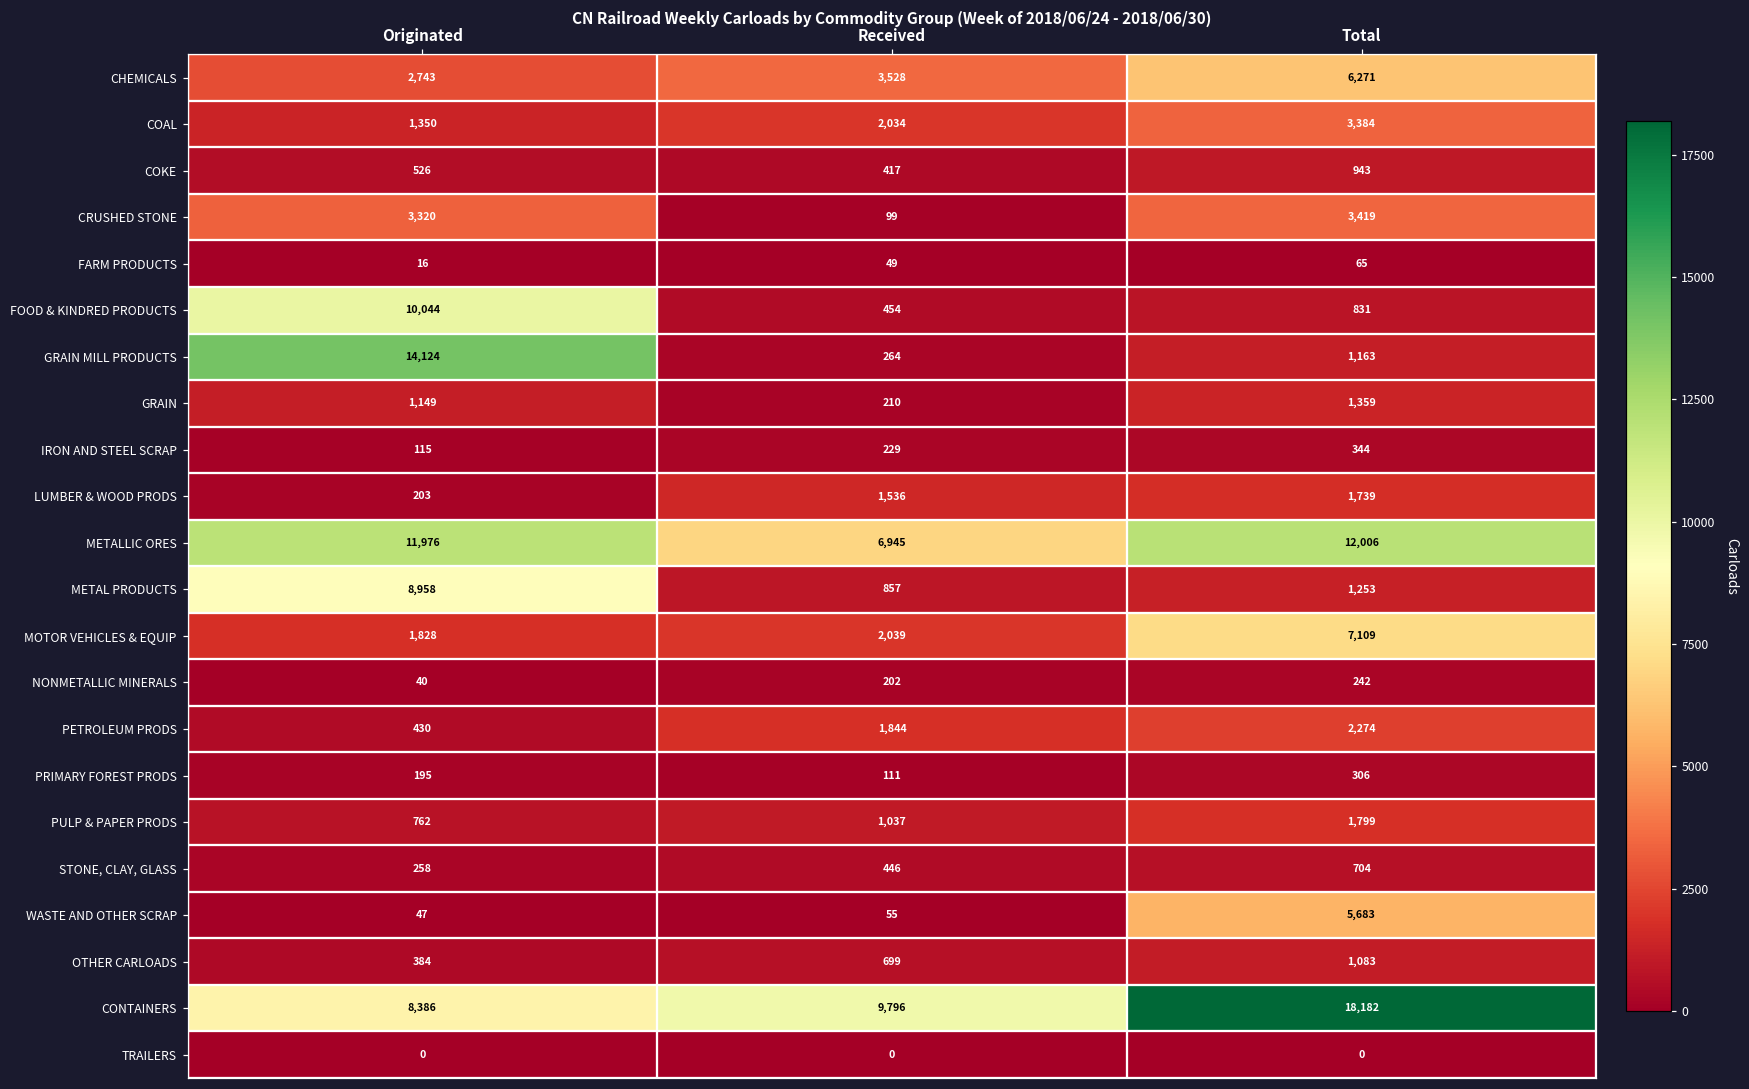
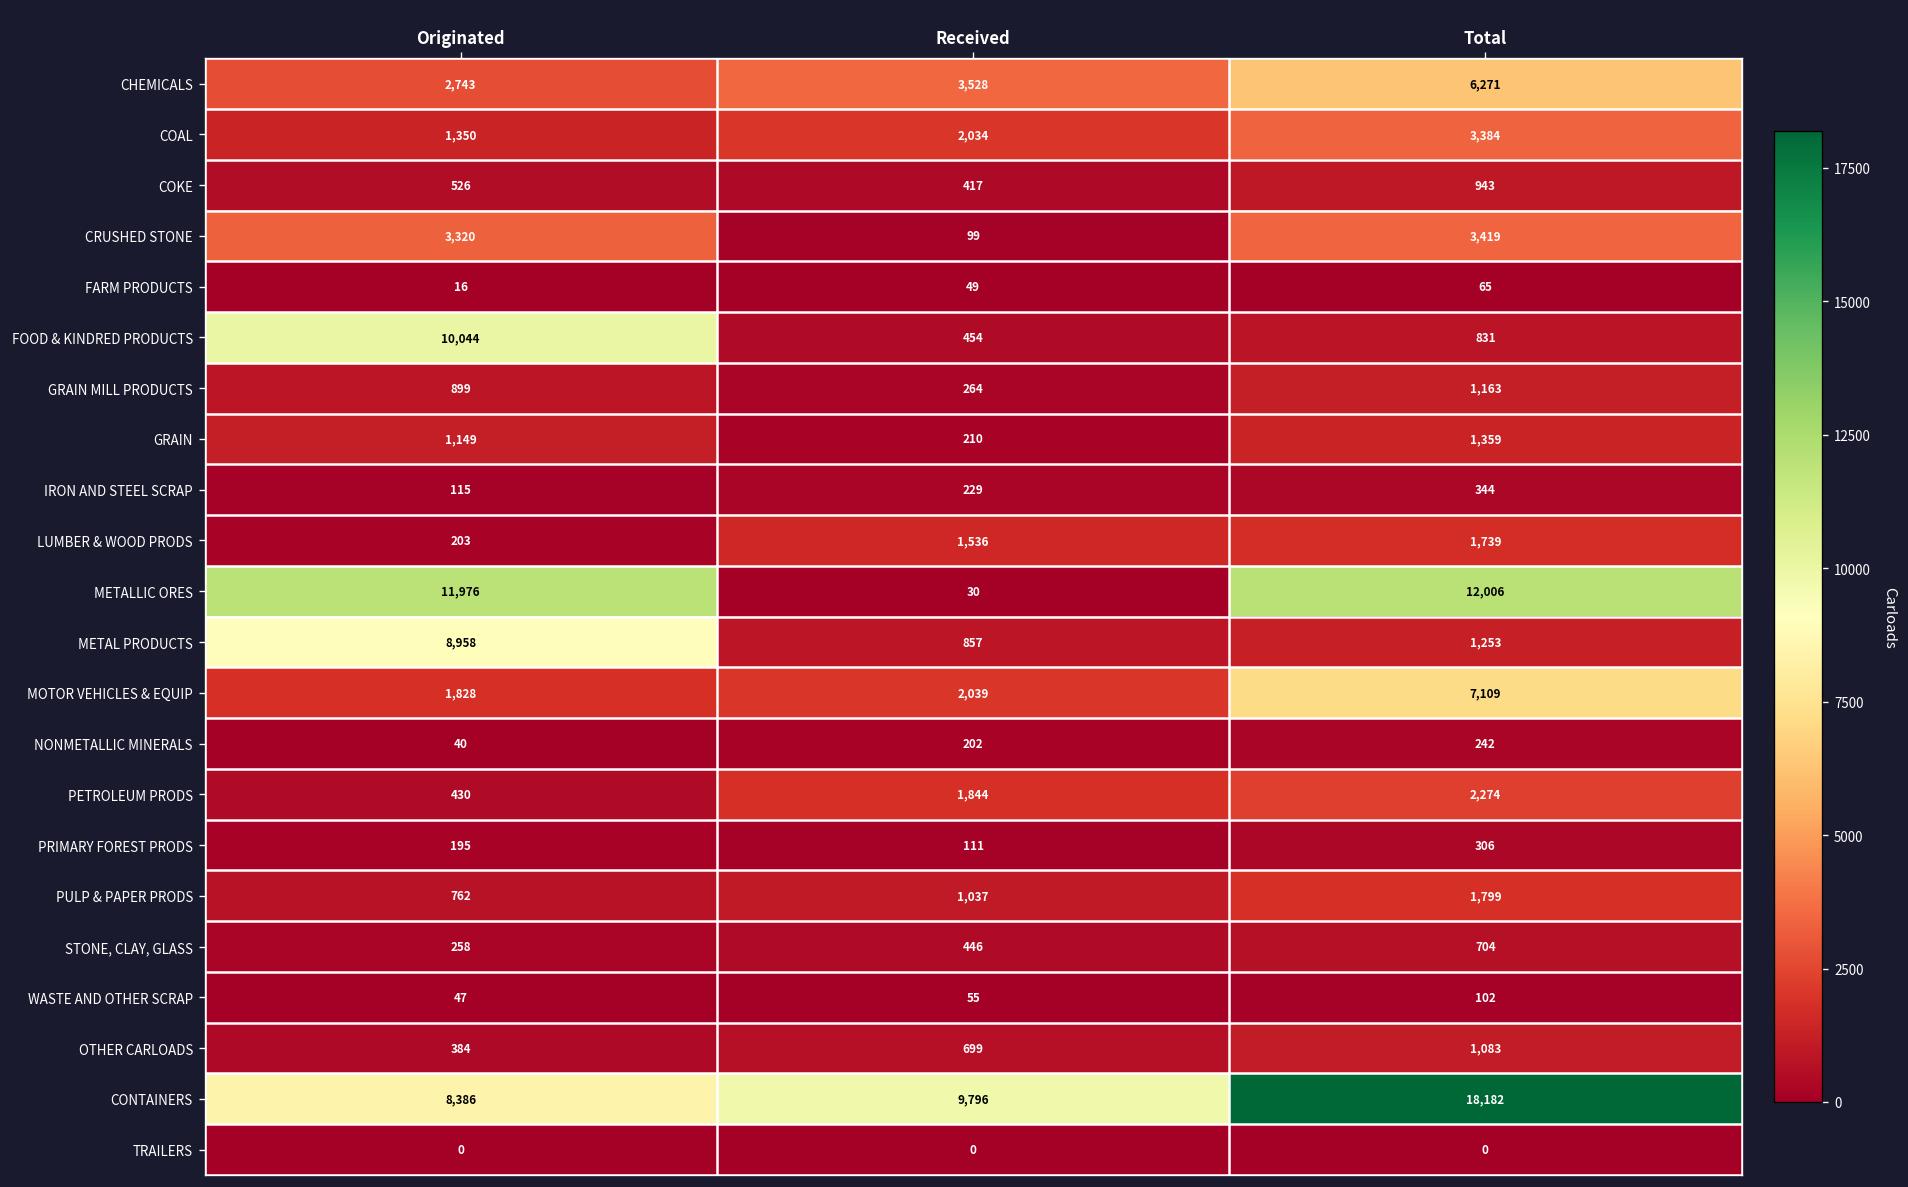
GRAIN MILL PRODUCTS, Originated: 14,124 -> 899
METALLIC ORES, Received: 6,945 -> 30
WASTE AND OTHER SCRAP, Total: 5,683 -> 102
